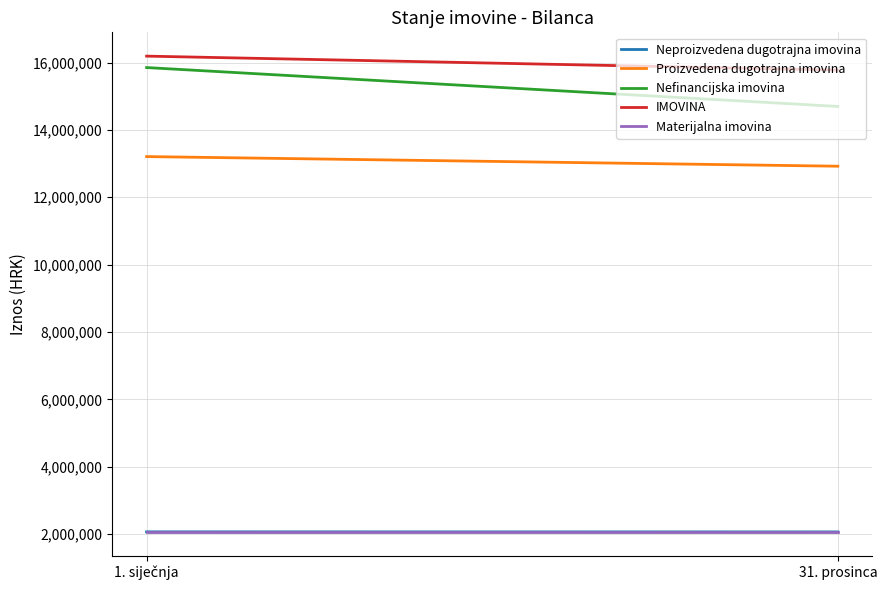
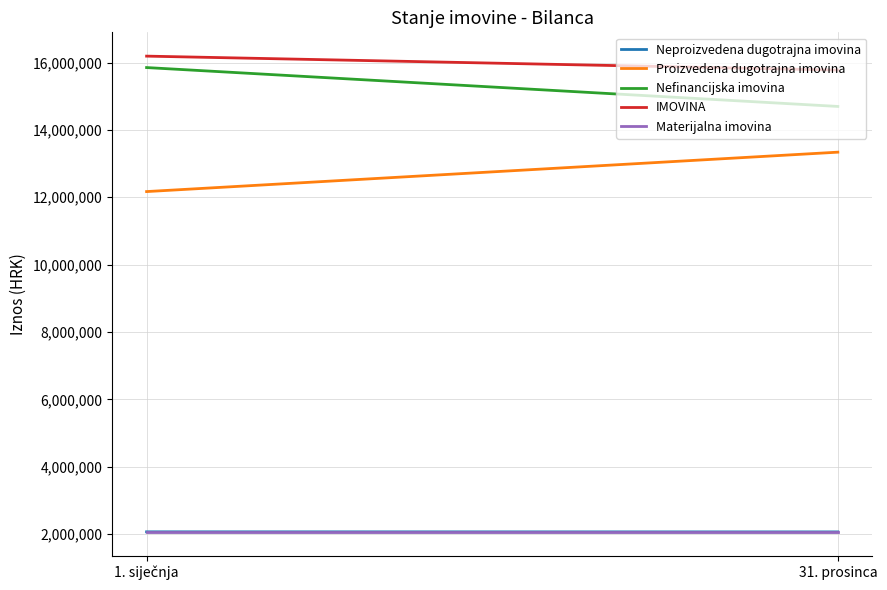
Proizvedena dugotrajna imovina, 1. siječnja: 13,200,000 -> 12,200,000
Proizvedena dugotrajna imovina, 31. prosinca: 12,900,000 -> 13,300,000
